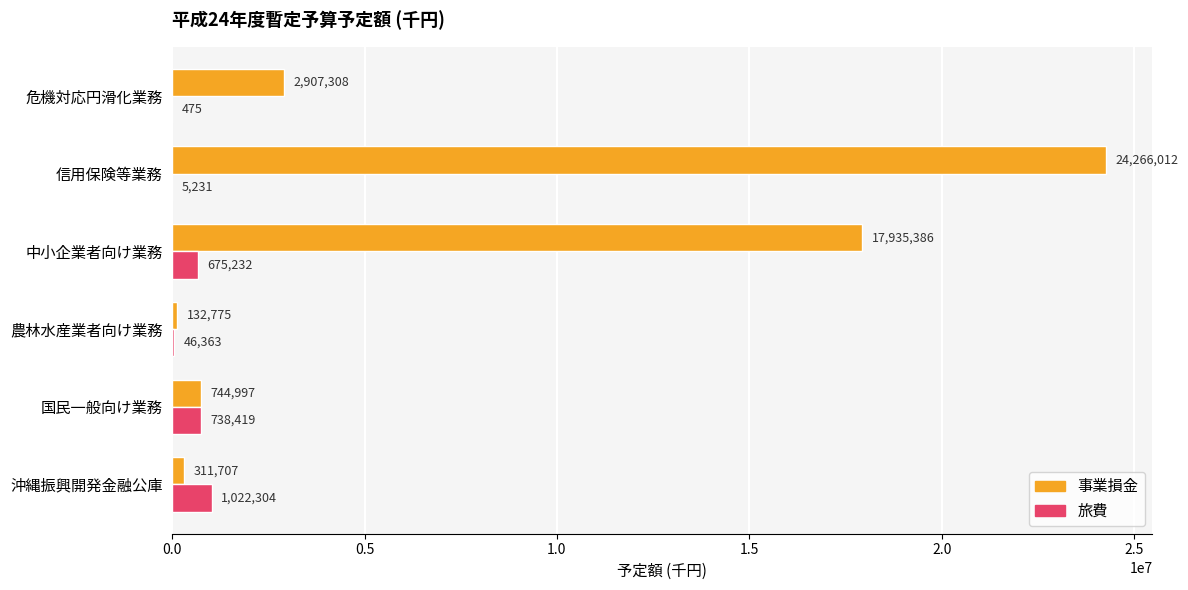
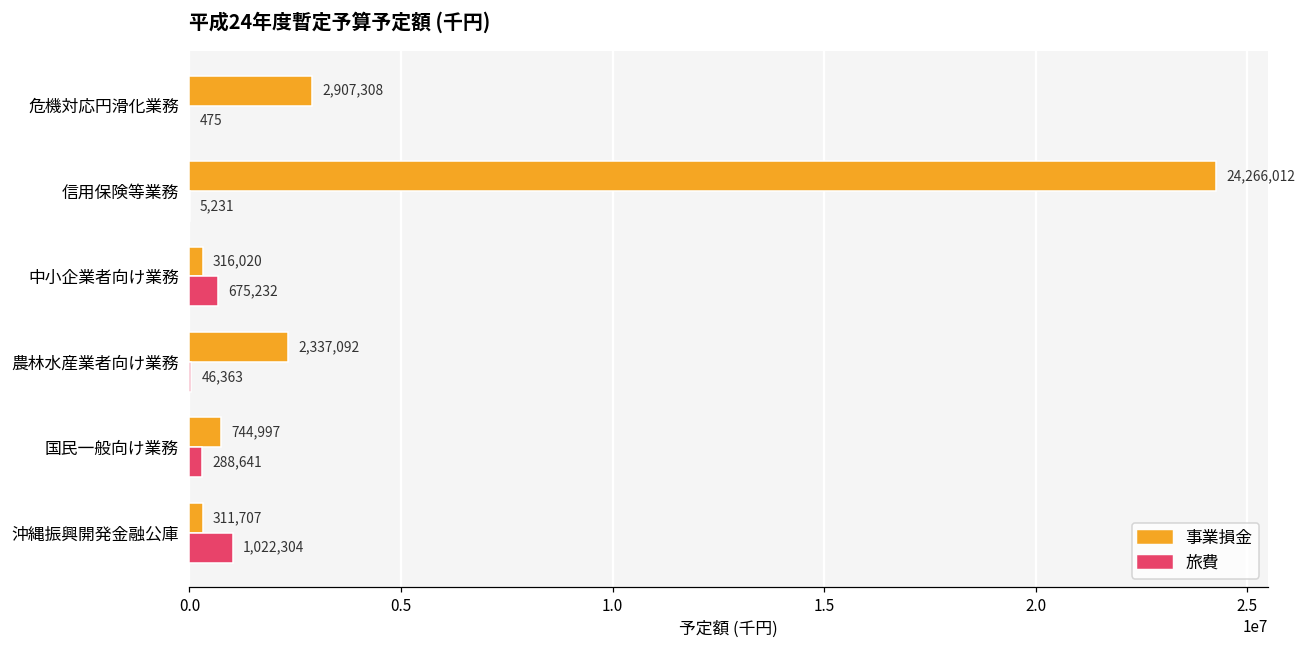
事業損金, 中小企業者向け業務: 17,935,386 -> 316,020
事業損金, 農林水産業者向け業務: 132,775 -> 2,337,092
旅費, 国民一般向け業務: 738,419 -> 288,641
